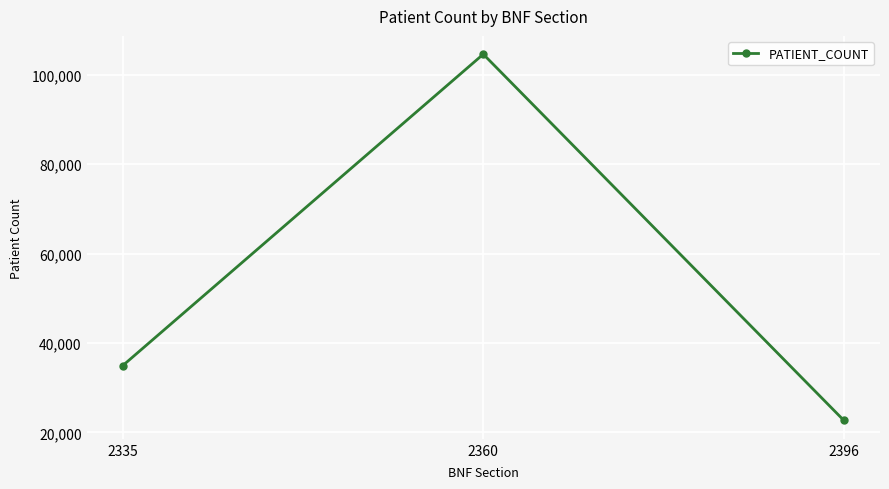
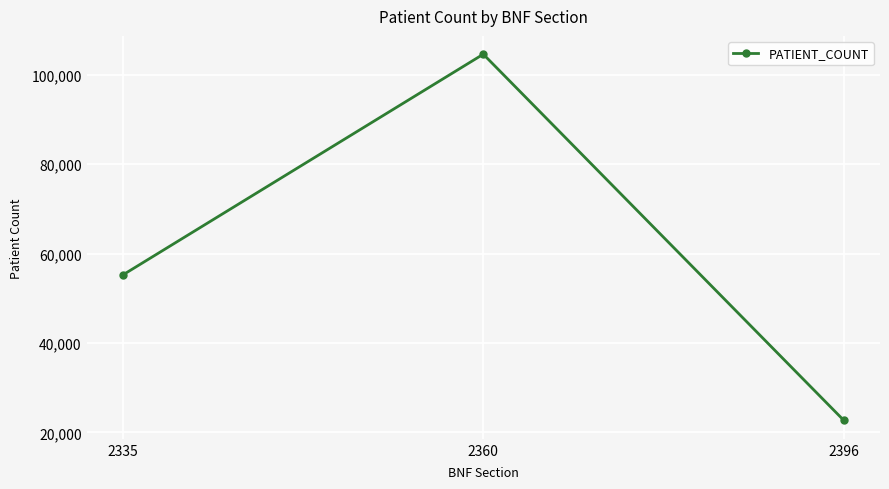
2335: 35,000 -> 55,000
